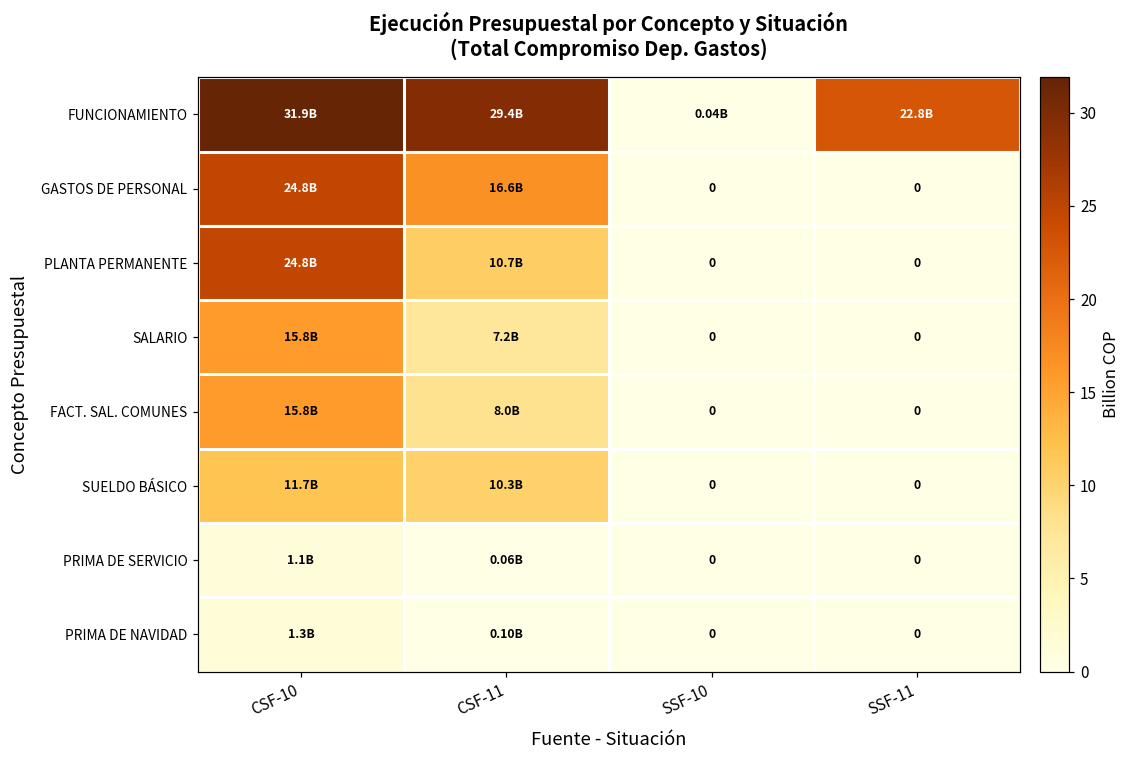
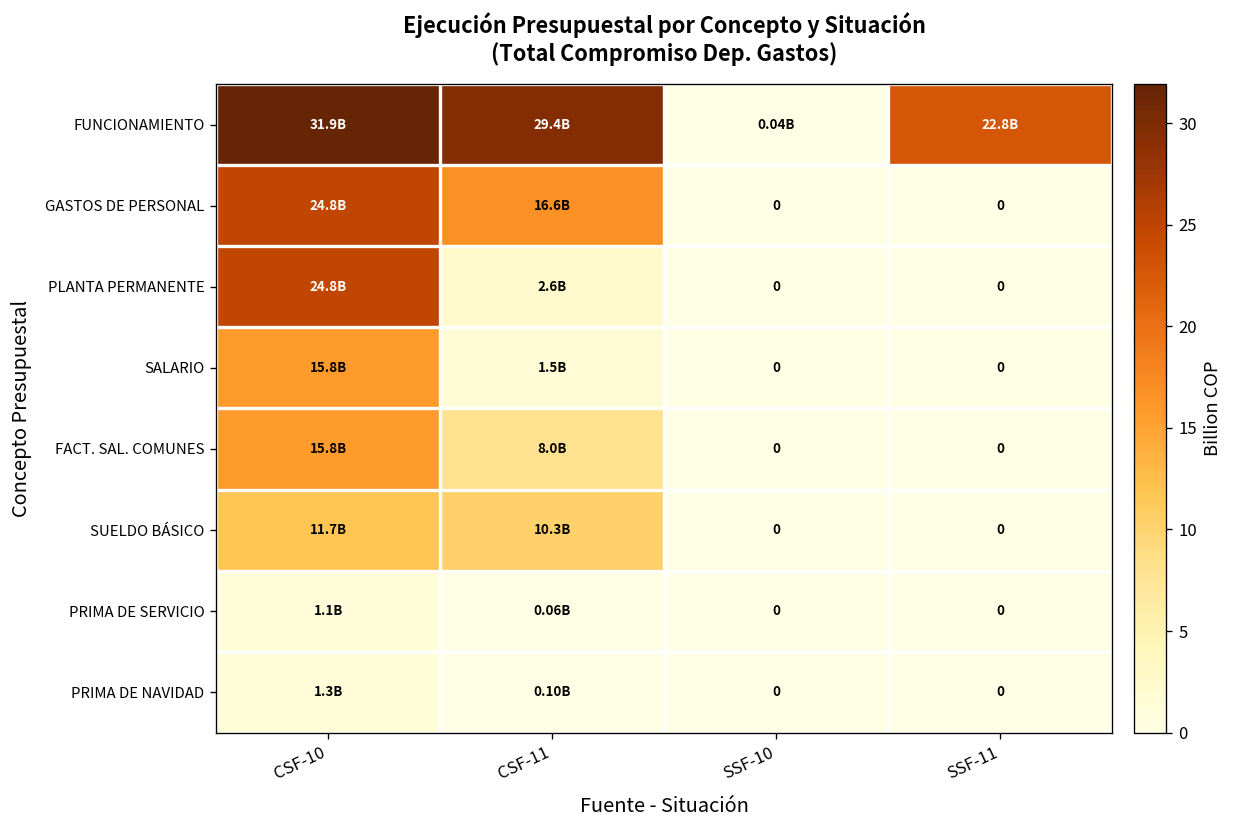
PLANTA PERMANENTE, CSF-11: 10.7B -> 2.6B
SALARIO, CSF-11: 7.2B -> 1.5B
